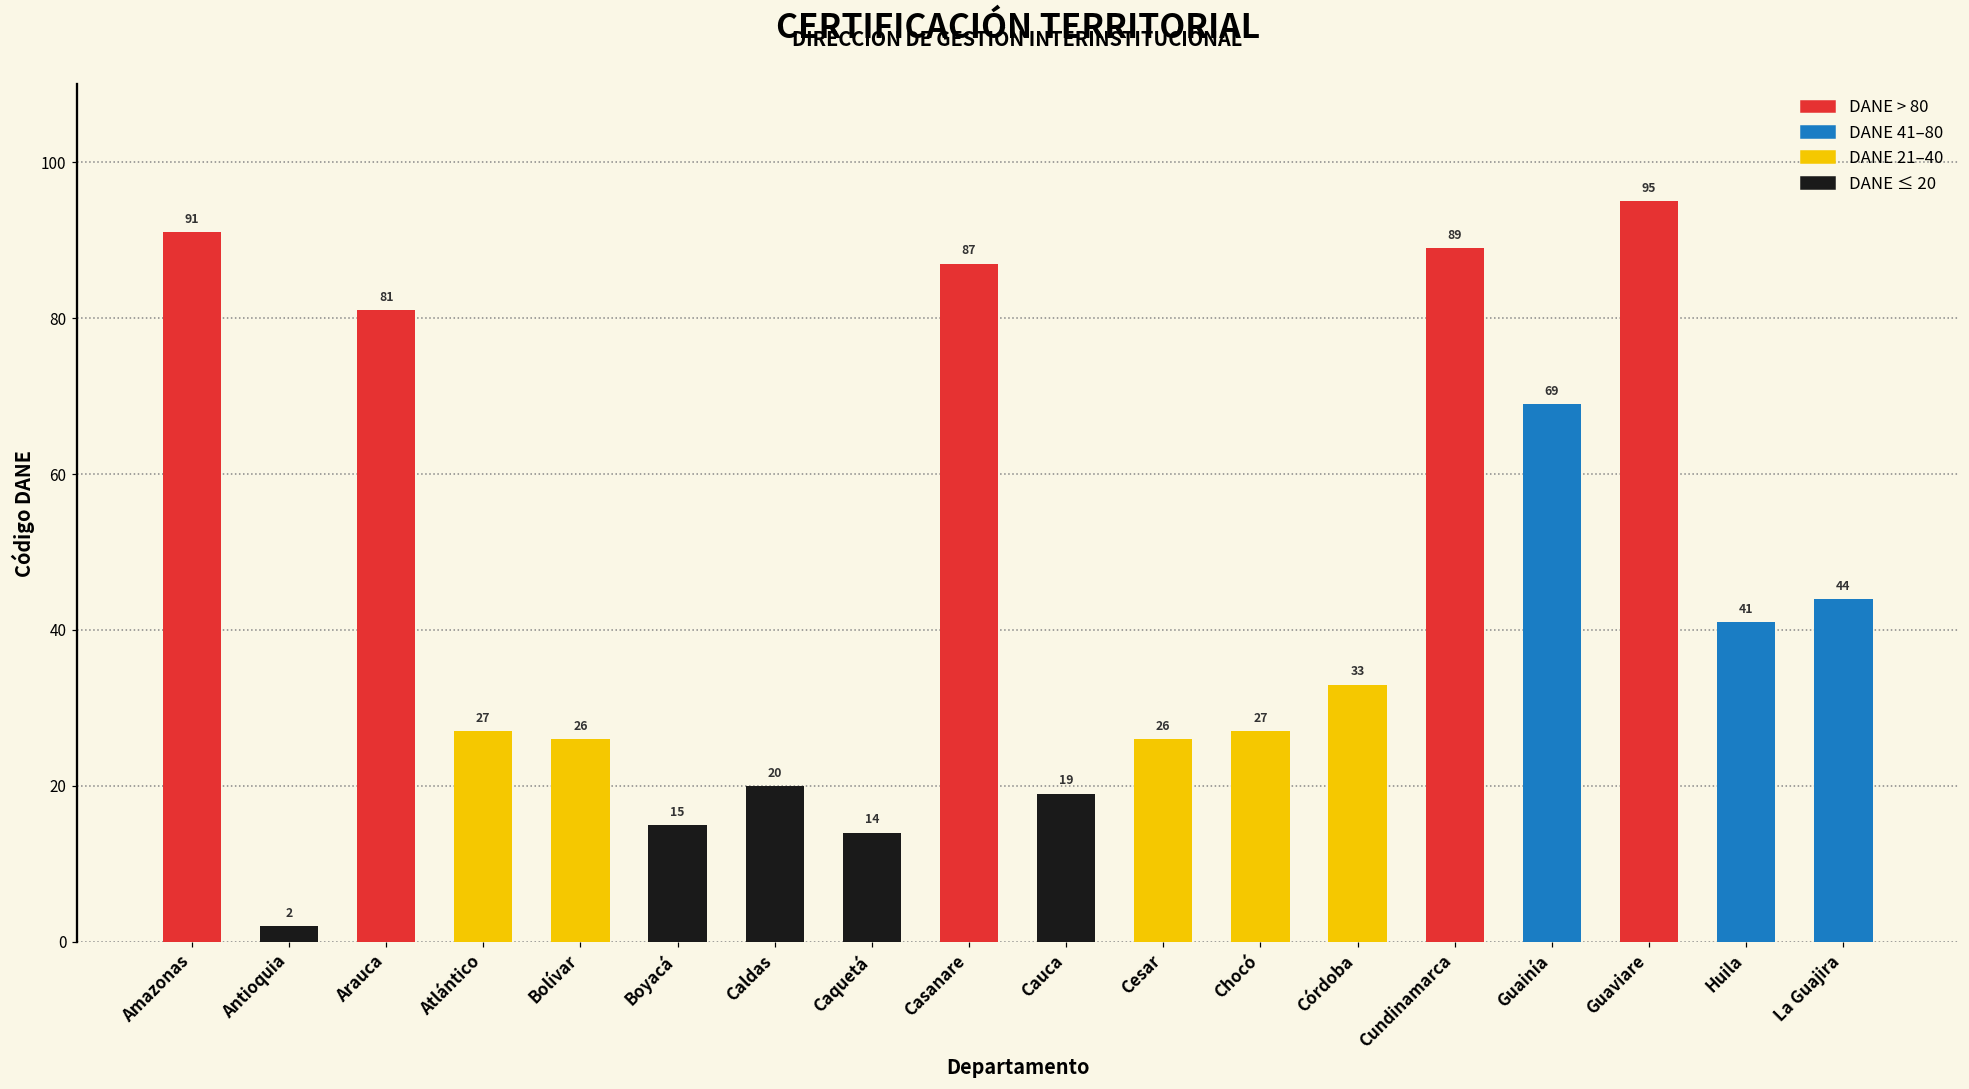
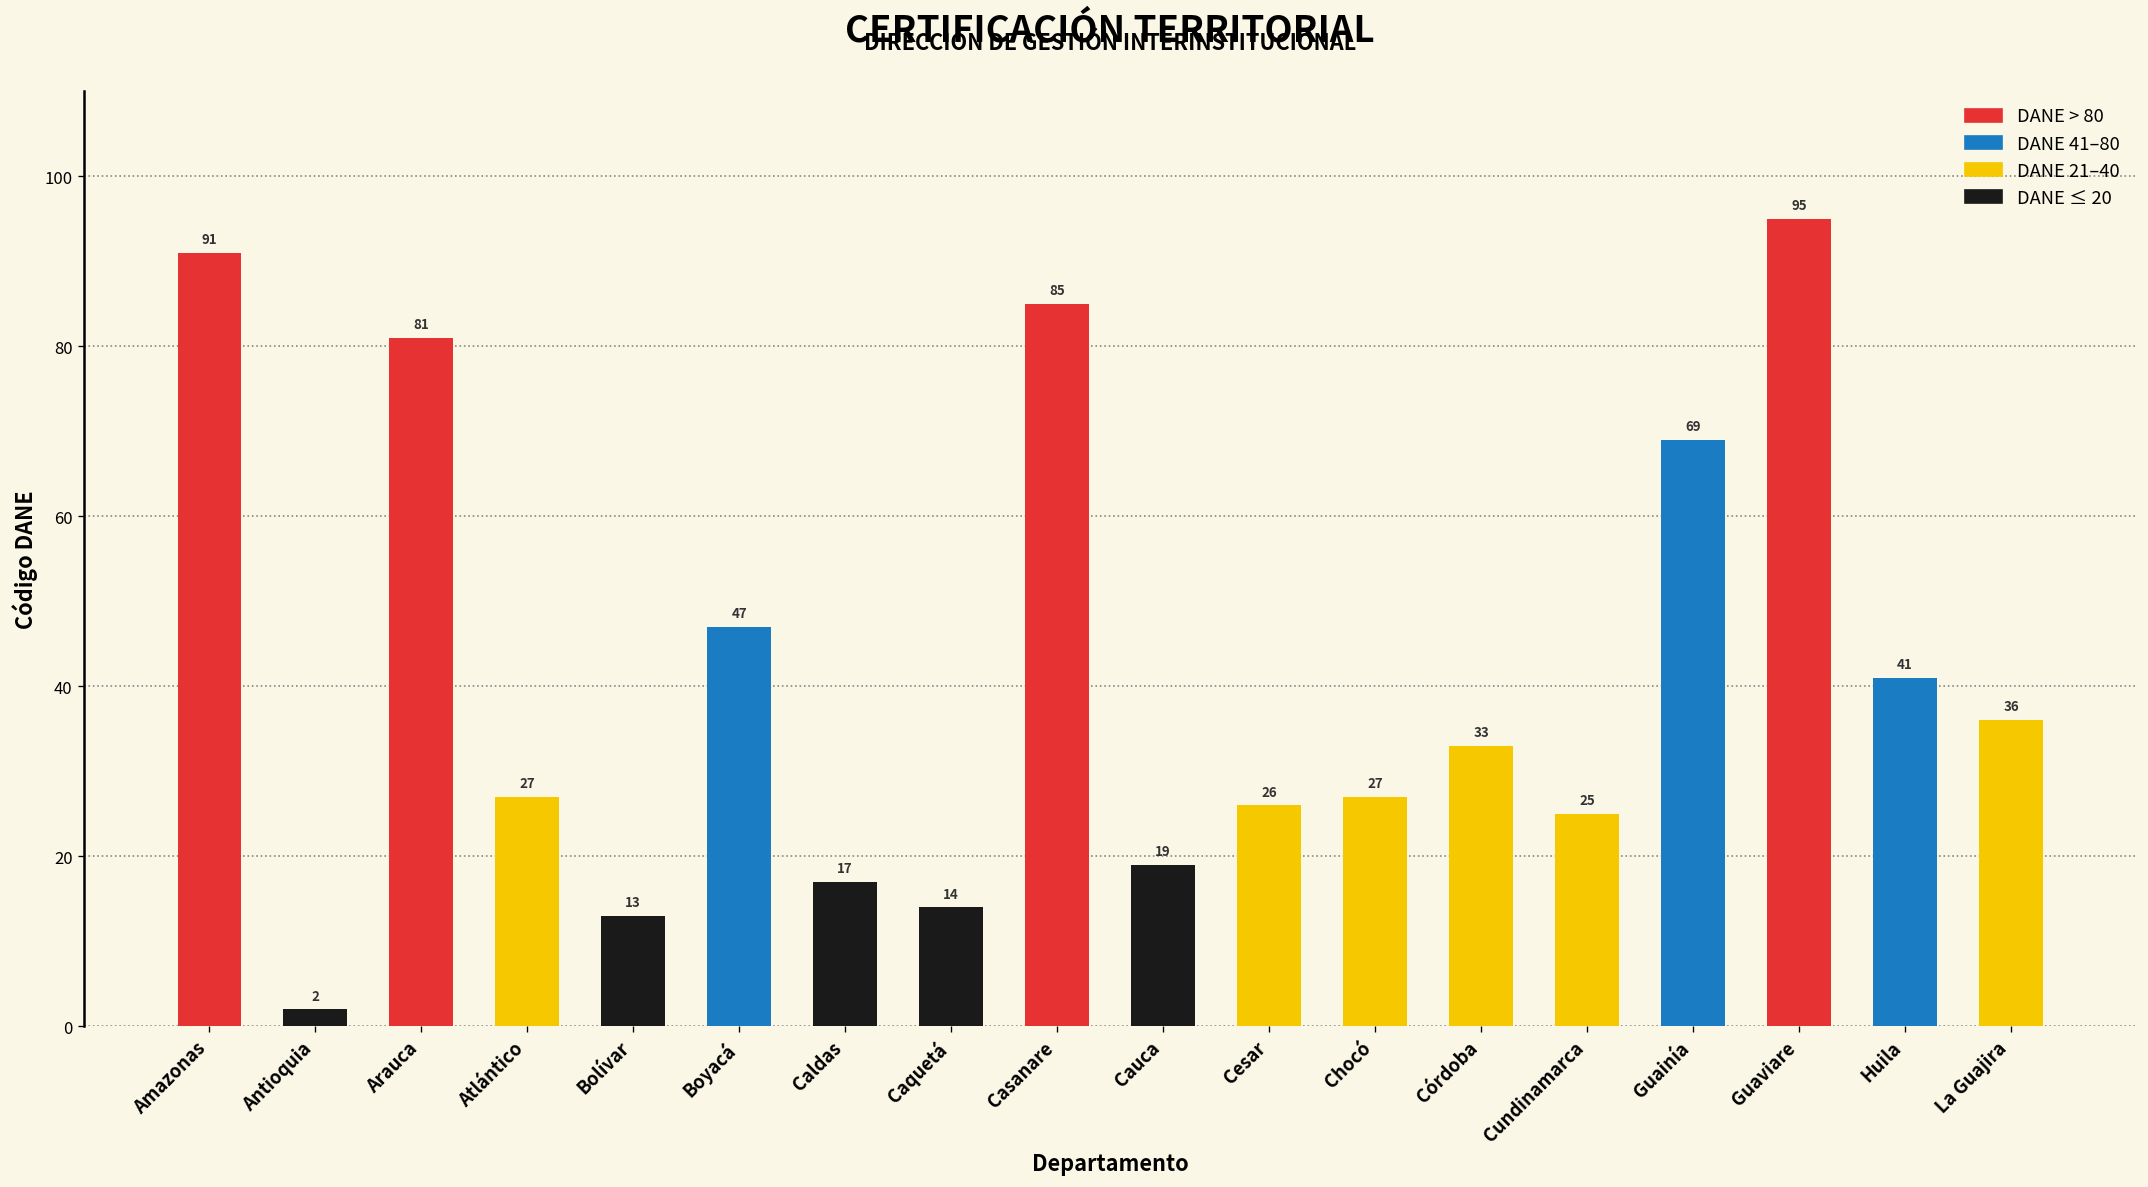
Bolívar: 26 -> 13
Boyacá: 15 -> 47
Caldas: 20 -> 17
Casanare: 87 -> 85
Cundinamarca: 89 -> 25
La Guajira: 44 -> 36
